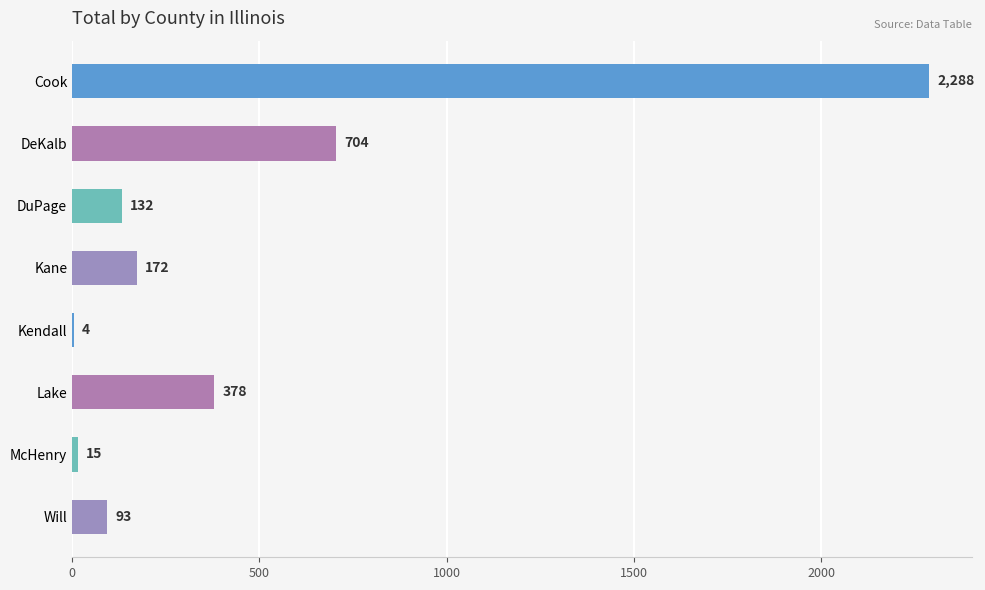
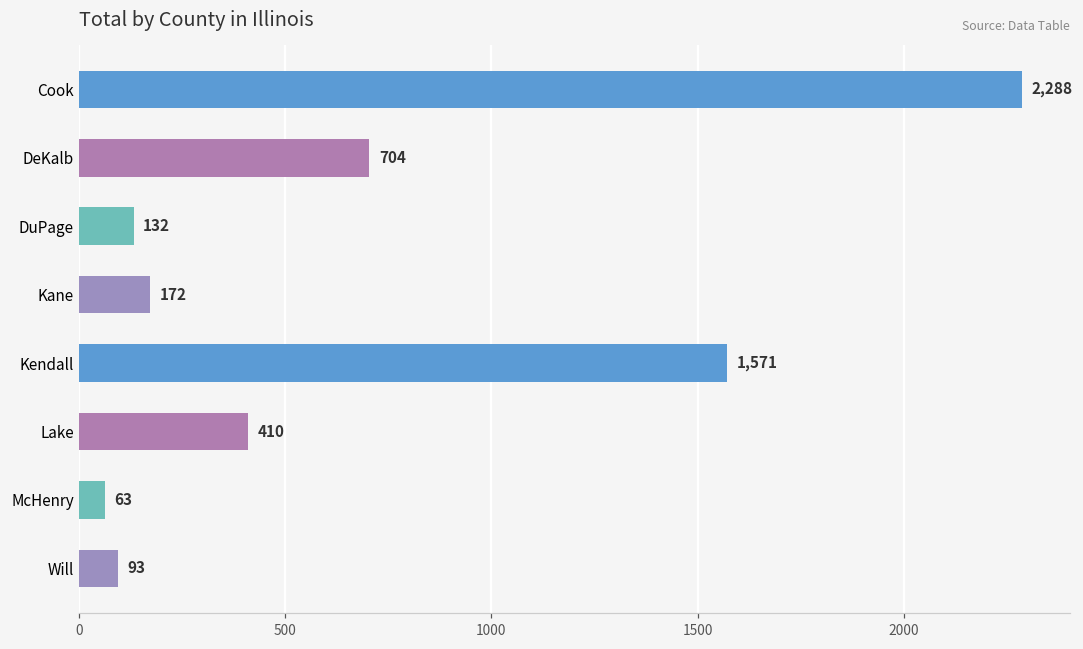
Kendall: 4 -> 1,571
Lake: 378 -> 410
McHenry: 15 -> 63
